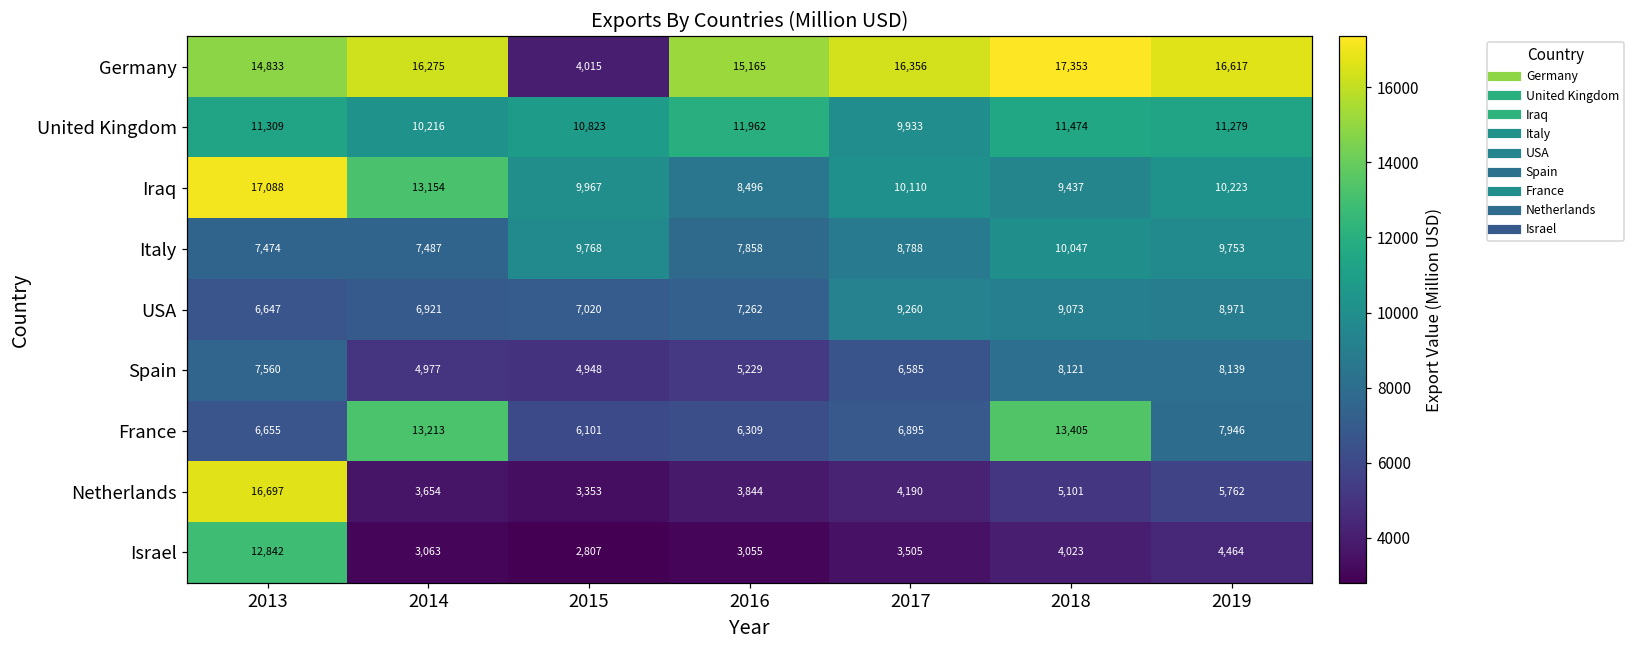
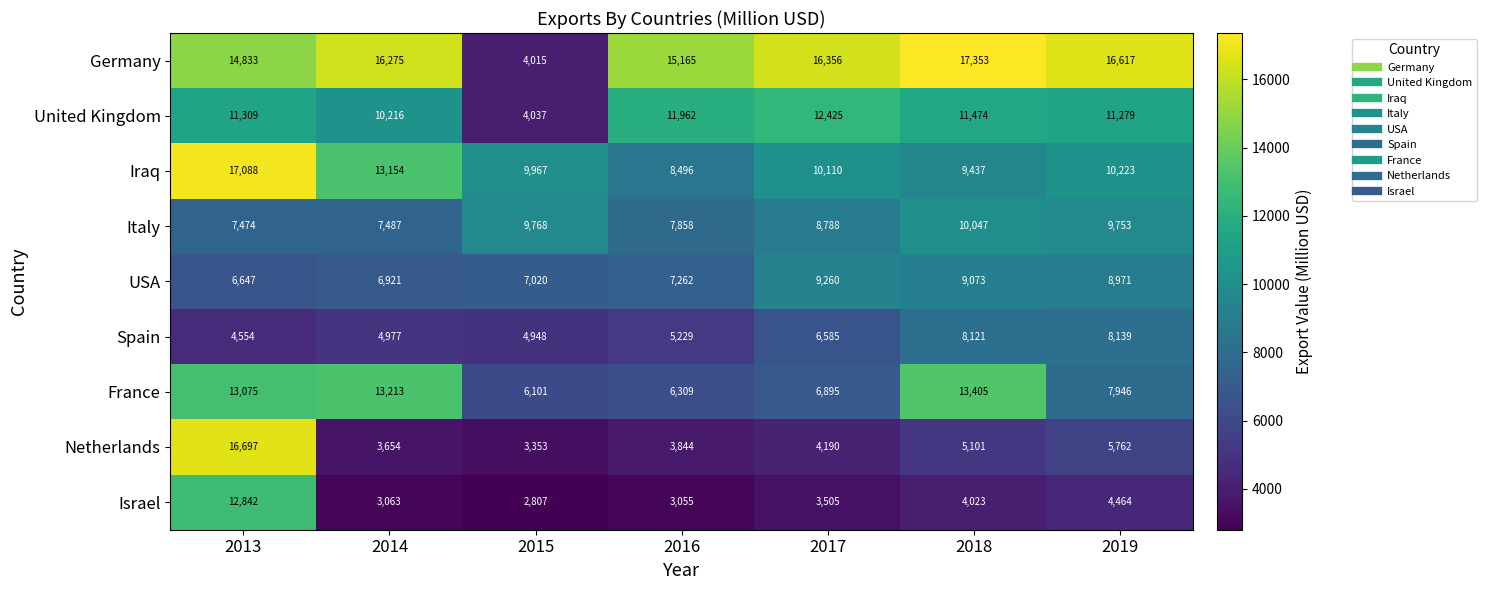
United Kingdom, 2015: 10,823 -> 4,037
United Kingdom, 2017: 9,933 -> 12,425
Spain, 2013: 7,560 -> 4,554
France, 2013: 6,655 -> 13,075
